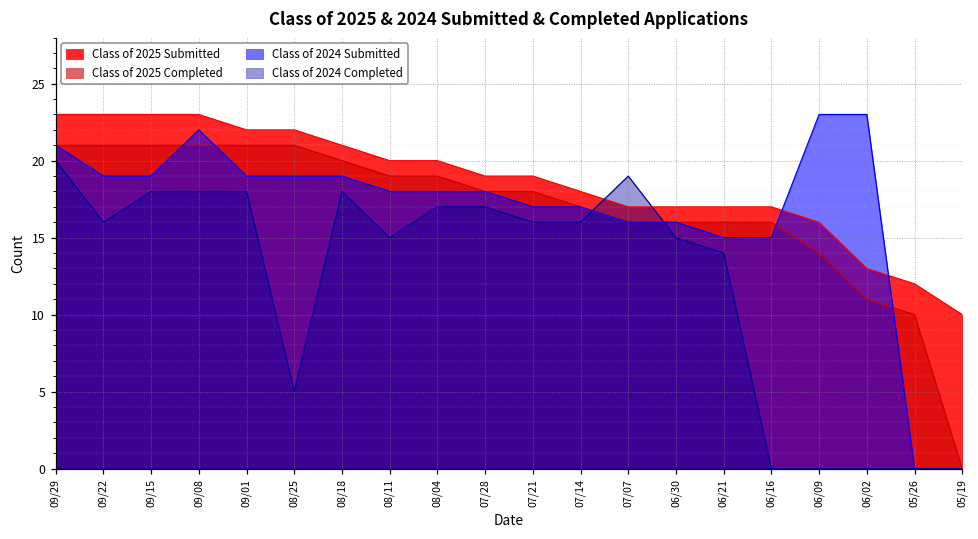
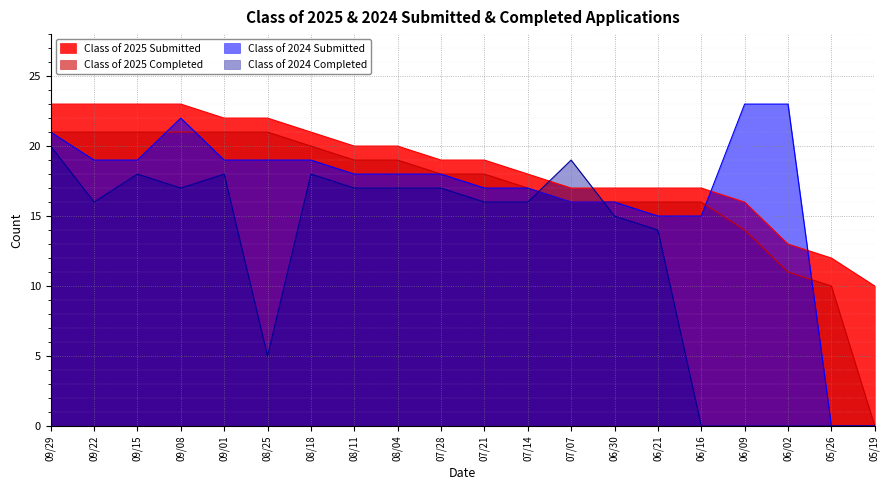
Class of 2024 Completed, 09/08: 18 -> 17
Class of 2024 Completed, 08/11: 15 -> 17
